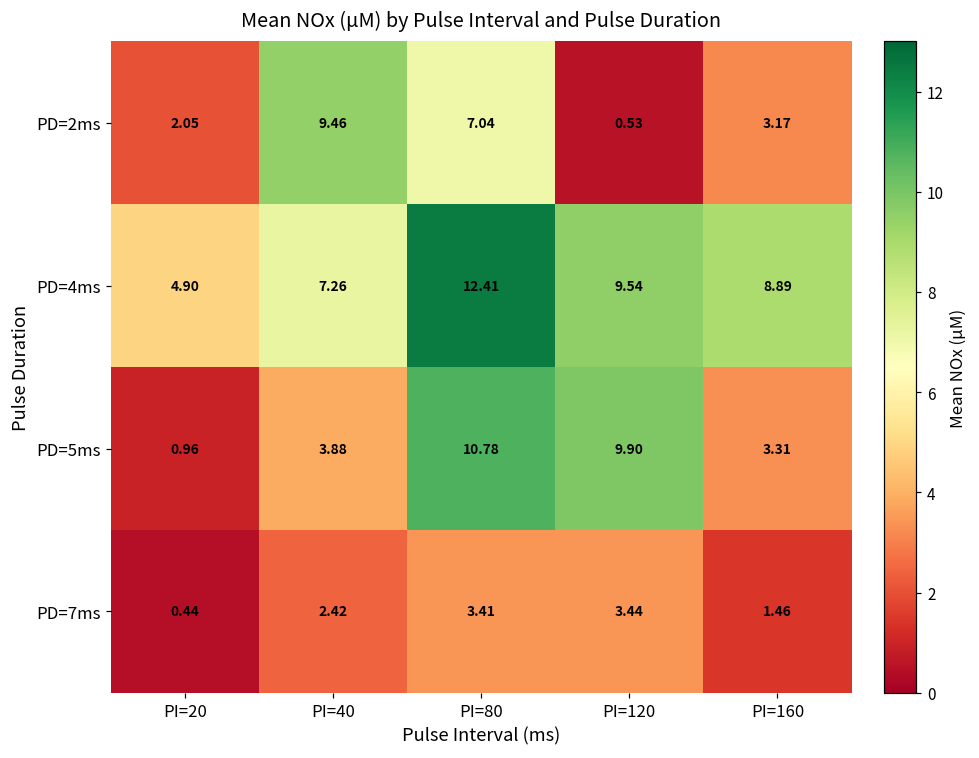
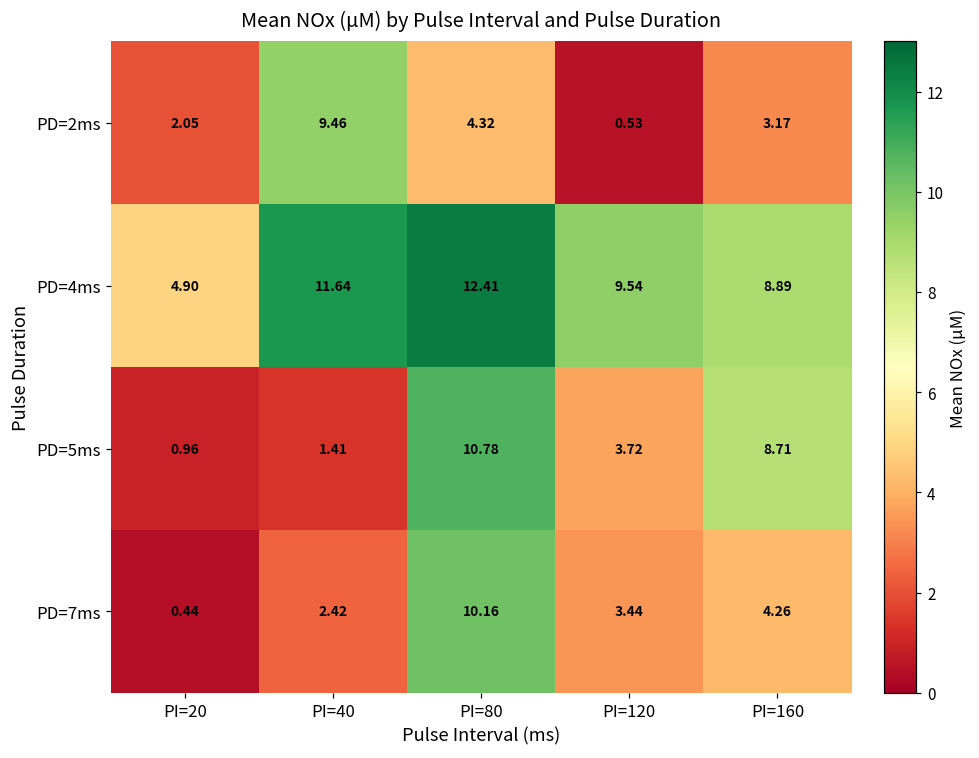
PD=2ms, PI=80: 7.04 -> 4.32
PD=4ms, PI=40: 7.26 -> 11.64
PD=5ms, PI=40: 3.88 -> 1.41
PD=5ms, PI=120: 9.90 -> 3.72
PD=5ms, PI=160: 3.31 -> 8.71
PD=7ms, PI=80: 3.41 -> 10.16
PD=7ms, PI=160: 1.46 -> 4.26
